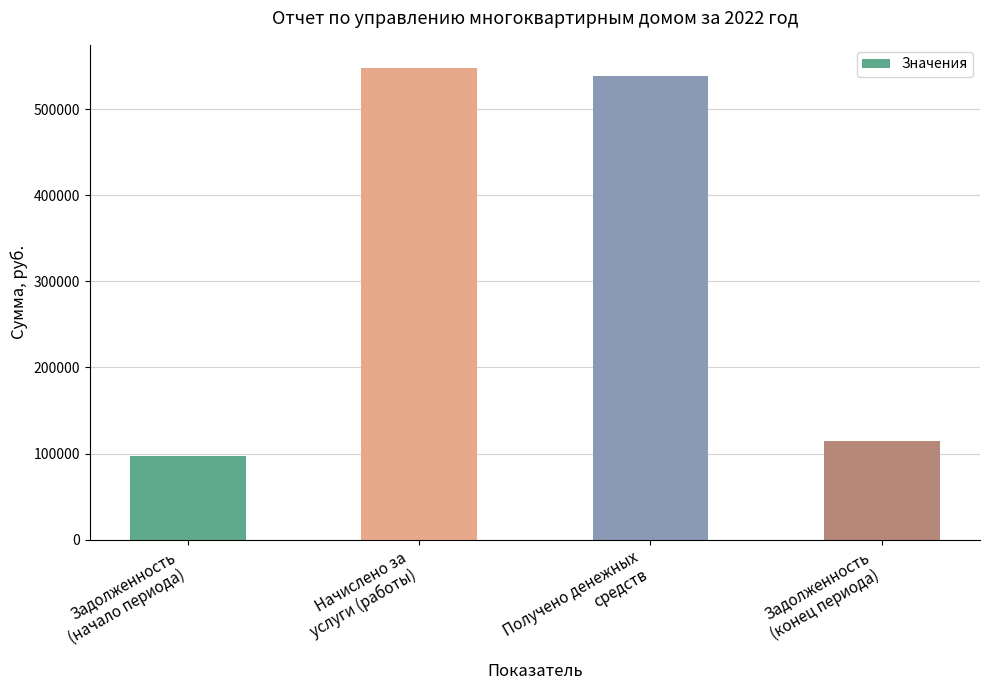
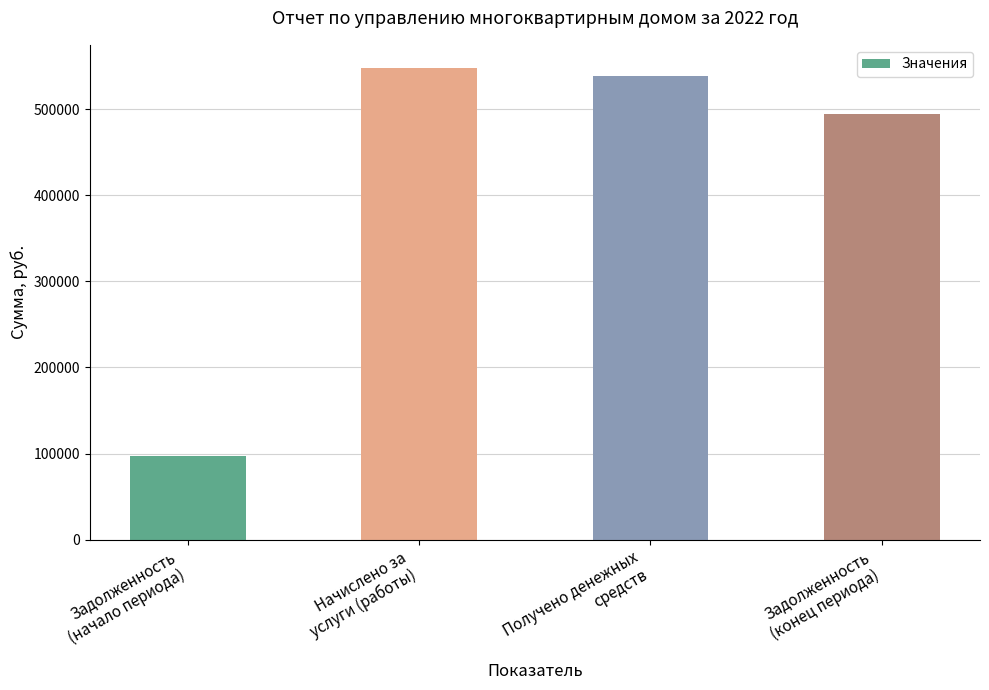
Задолженность (конец периода): 110000 -> 490000
